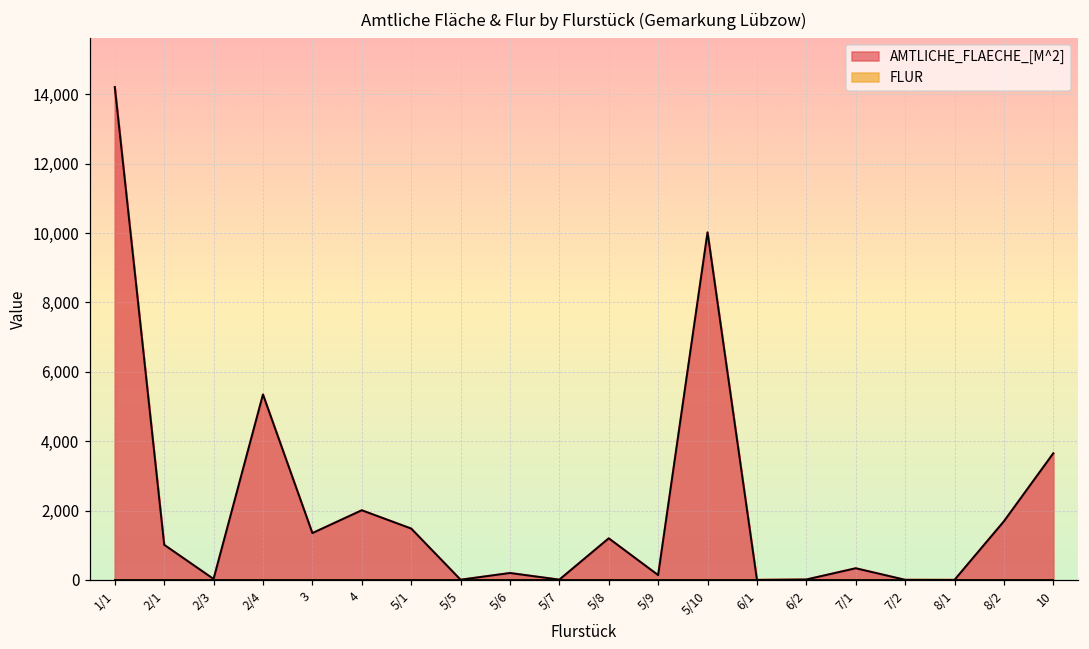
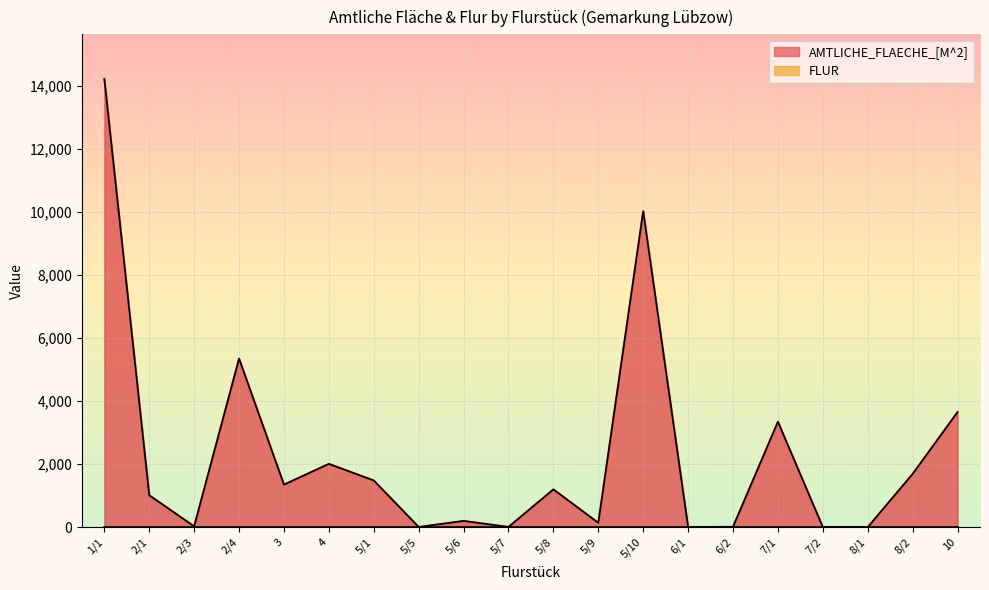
AMTLICHE_FLAECHE_[M^2], 7/1: 300 -> 3,300
